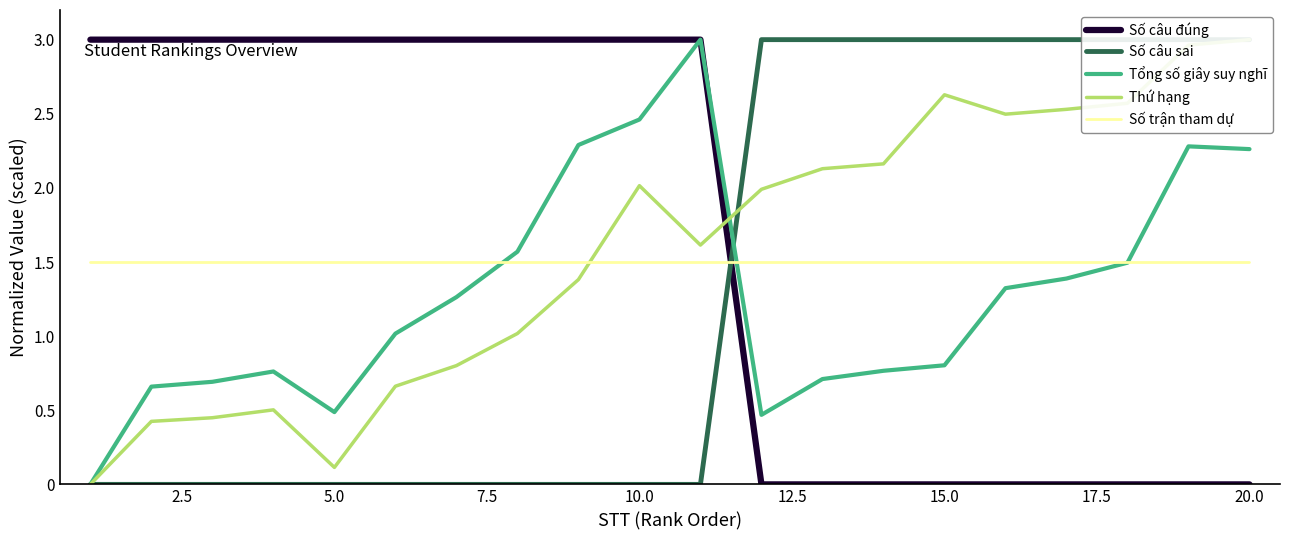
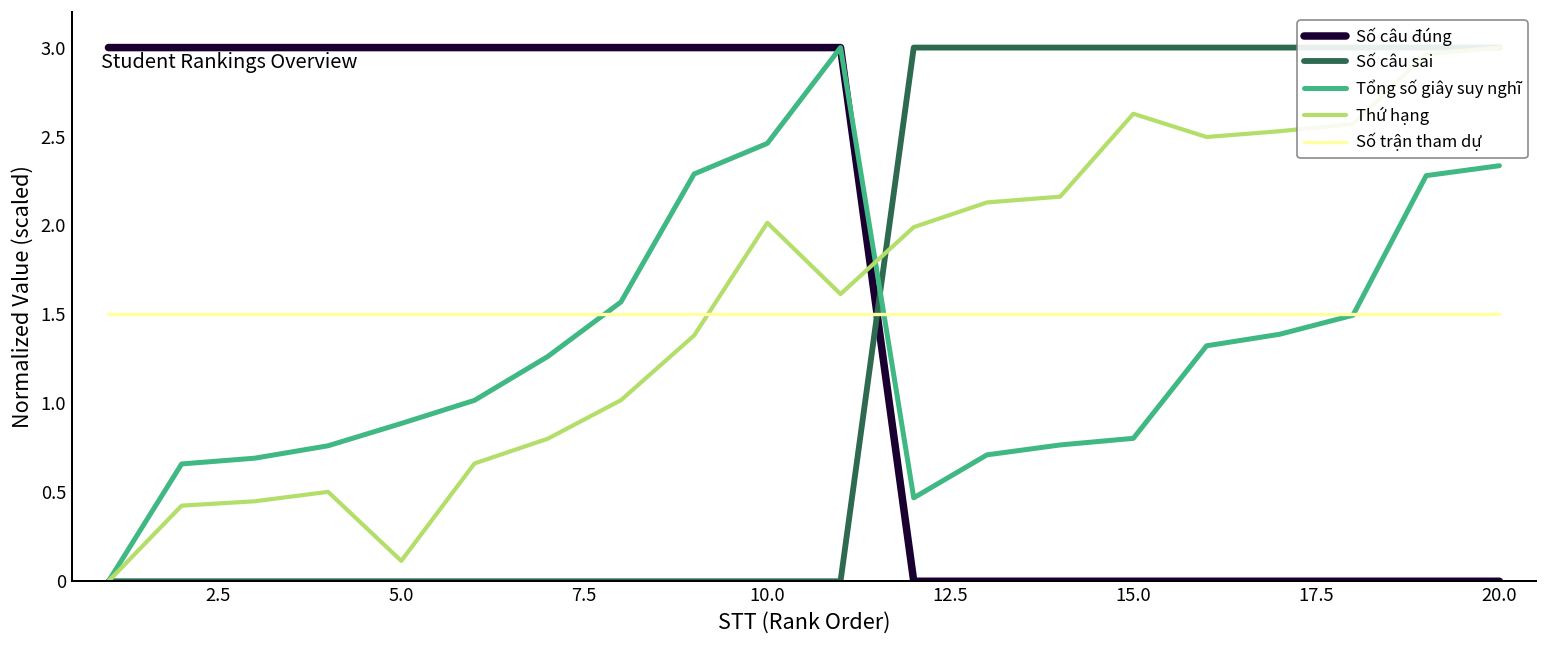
Tổng số giây suy nghĩ, 5.0: 0.49 -> 0.89
Tổng số giây suy nghĩ, 20.0: 2.26 -> 2.34
